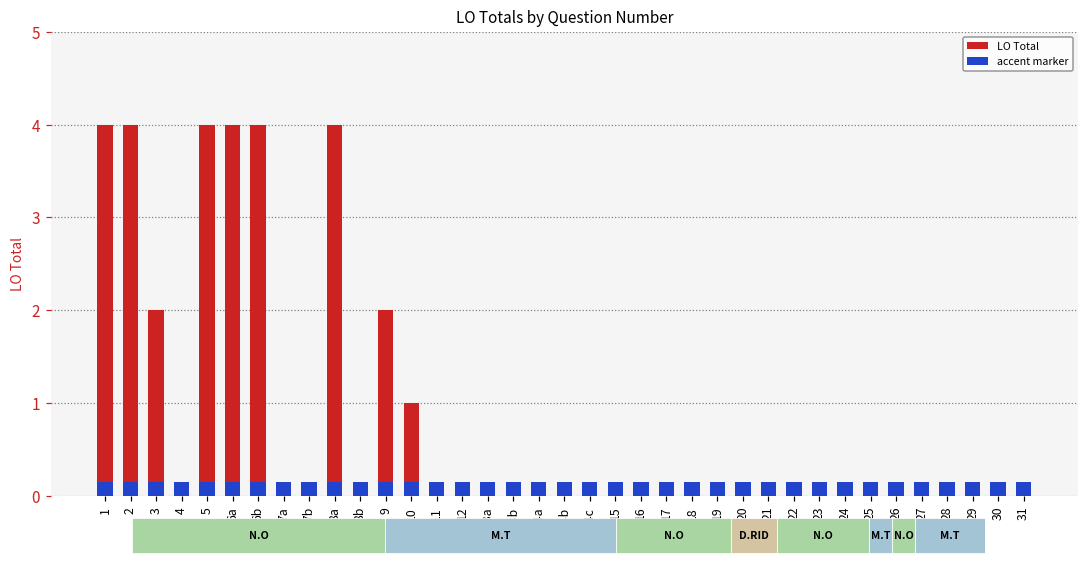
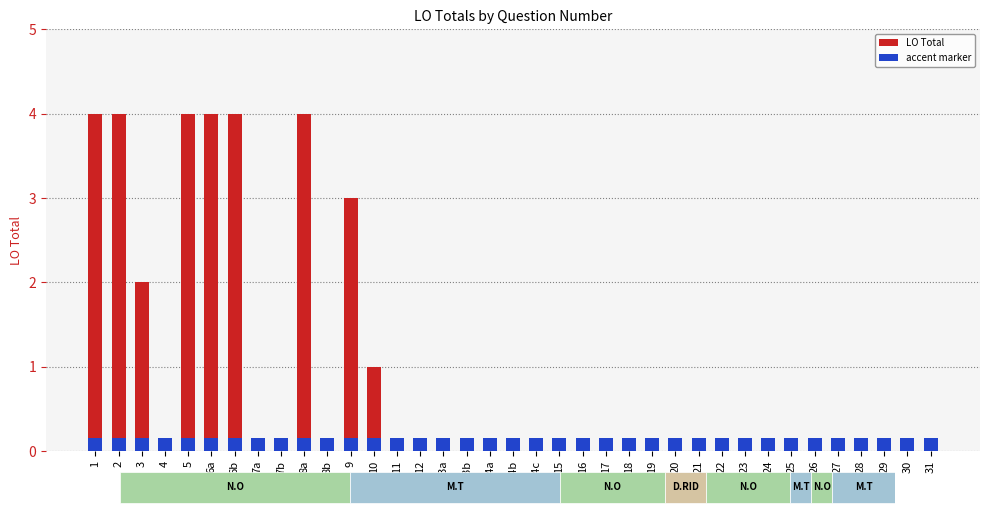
LO Totals by Question Number, LO Total, 9: 2 -> 3
